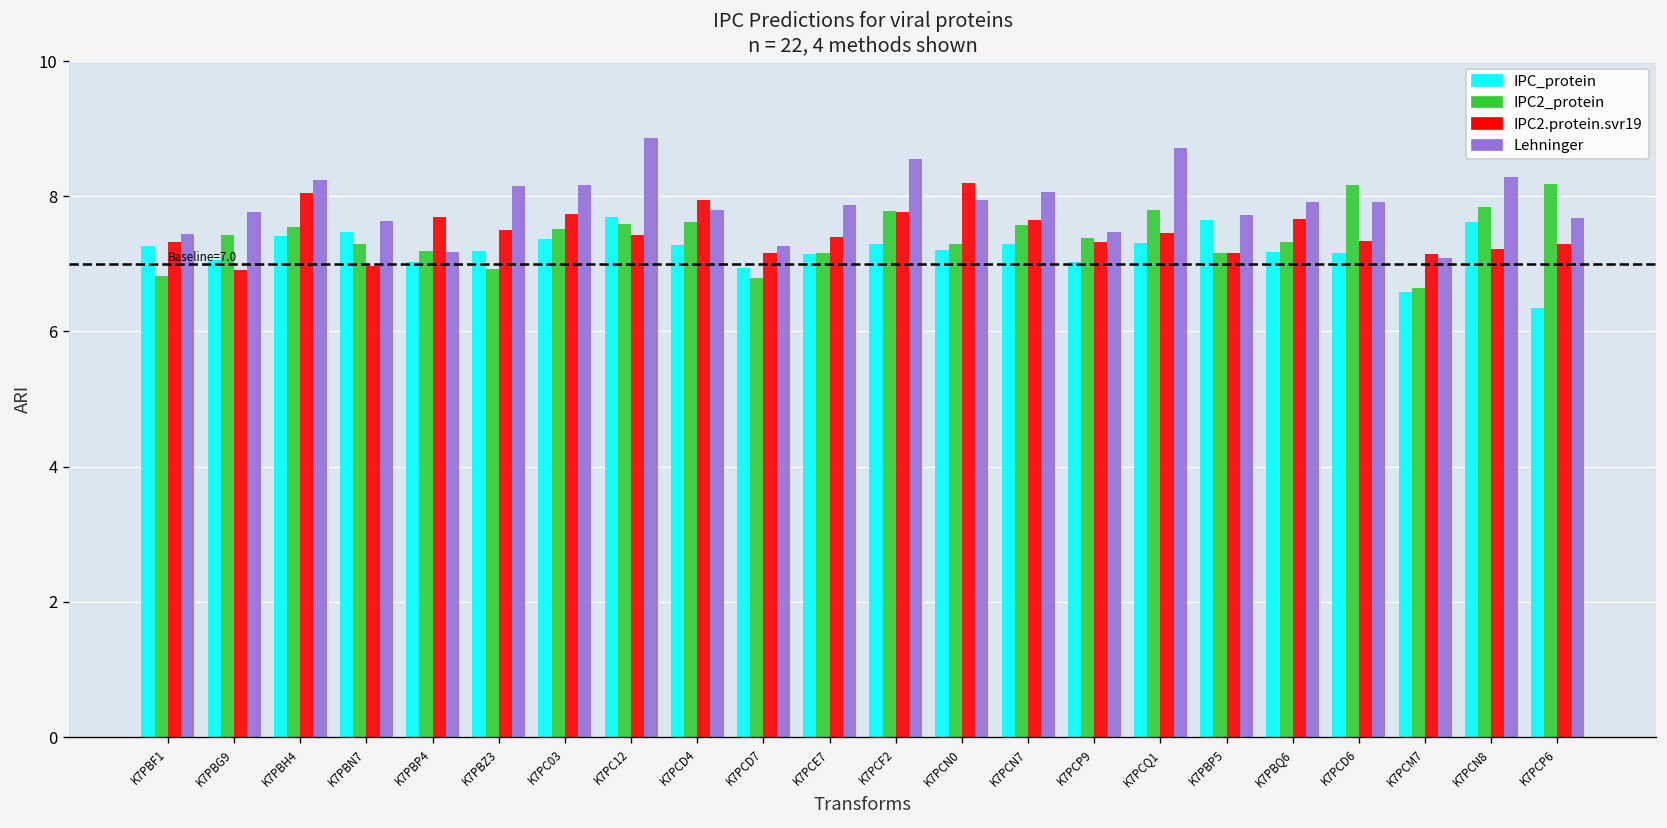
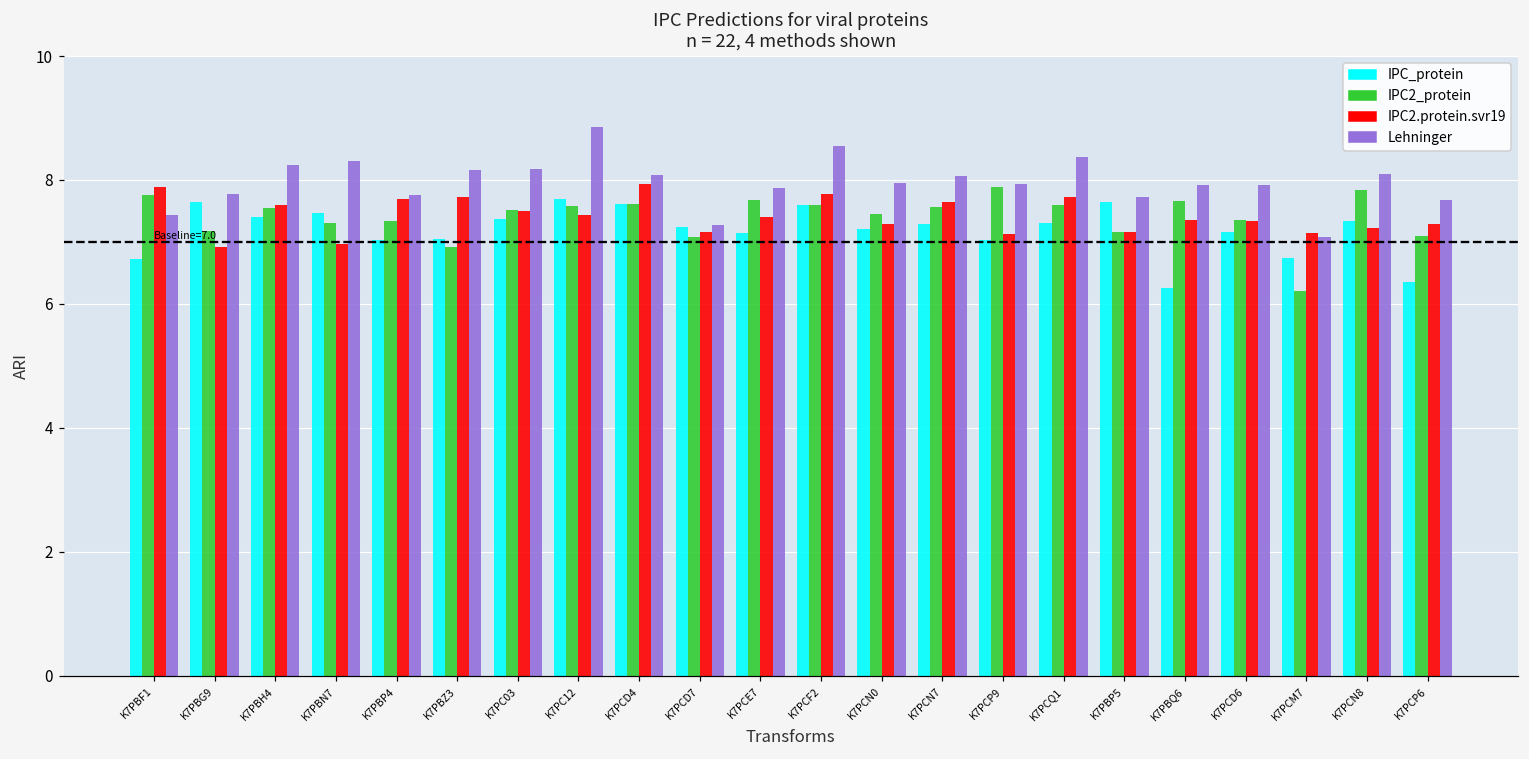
IPC_protein, K7PBF1: 7.3 -> 6.7
IPC2_protein, K7PBF1: 6.8 -> 7.8
IPC2.protein.svr19, K7PBF1: 7.3 -> 7.9
IPC_protein, K7PBG9: 7.1 -> 7.7
IPC2_protein, K7PBG9: 7.4 -> 7.2
IPC2.protein.svr19, K7PBH4: 8.1 -> 7.6
Lehninger, K7PBN7: 7.6 -> 8.3
IPC2_protein, K7PBP4: 7.2 -> 7.3
Lehninger, K7PBP4: 7.2 -> 7.8
IPC_protein, K7PBZ3: 7.2 -> 7.0
IPC2.protein.svr19, K7PBZ3: 7.5 -> 7.7
IPC2.protein.svr19, K7PC03: 7.7 -> 7.5
IPC_protein, K7PCD4: 7.3 -> 7.6
Lehninger, K7PCD4: 7.8 -> 8.1
IPC_protein, K7PCD7: 6.9 -> 7.2
IPC2_protein, K7PCD7: 6.8 -> 7.1
IPC2_protein, K7PCE7: 7.2 -> 7.7
IPC_protein, K7PCF2: 7.3 -> 7.6
IPC2_protein, K7PCF2: 7.8 -> 7.6
IPC2_protein, K7PCN0: 7.3 -> 7.5
IPC2.protein.svr19, K7PCN0: 8.2 -> 7.3
IPC2_protein, K7PCP9: 7.4 -> 7.9
IPC2.protein.svr19, K7PCP9: 7.3 -> 7.1
Lehninger, K7PCP9: 7.5 -> 7.9
IPC2_protein, K7PCQ1: 7.8 -> 7.6
IPC2.protein.svr19, K7PCQ1: 7.5 -> 7.7
Lehninger, K7PCQ1: 8.7 -> 8.4
IPC_protein, K7PBQ6: 7.2 -> 6.3
IPC2_protein, K7PBQ6: 7.3 -> 7.7
IPC2.protein.svr19, K7PBQ6: 7.7 -> 7.4
IPC2_protein, K7PCD6: 8.2 -> 7.4
IPC_protein, K7PCM7: 6.6 -> 6.7
IPC2_protein, K7PCM7: 6.6 -> 6.2
IPC_protein, K7PCN8: 7.6 -> 7.3
Lehninger, K7PCN8: 8.3 -> 8.1
IPC2_protein, K7PCP6: 8.2 -> 7.1
